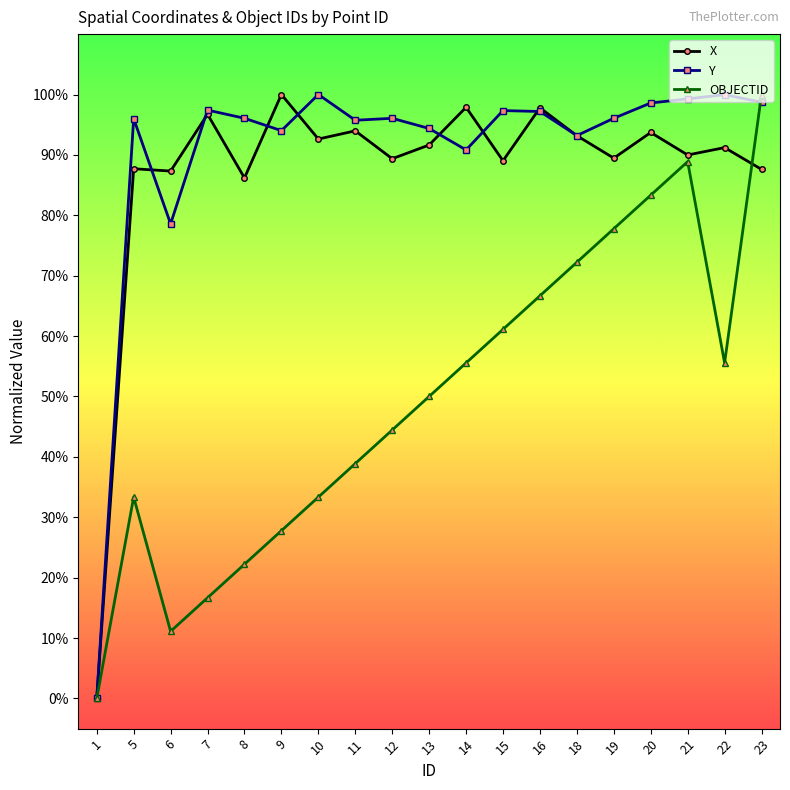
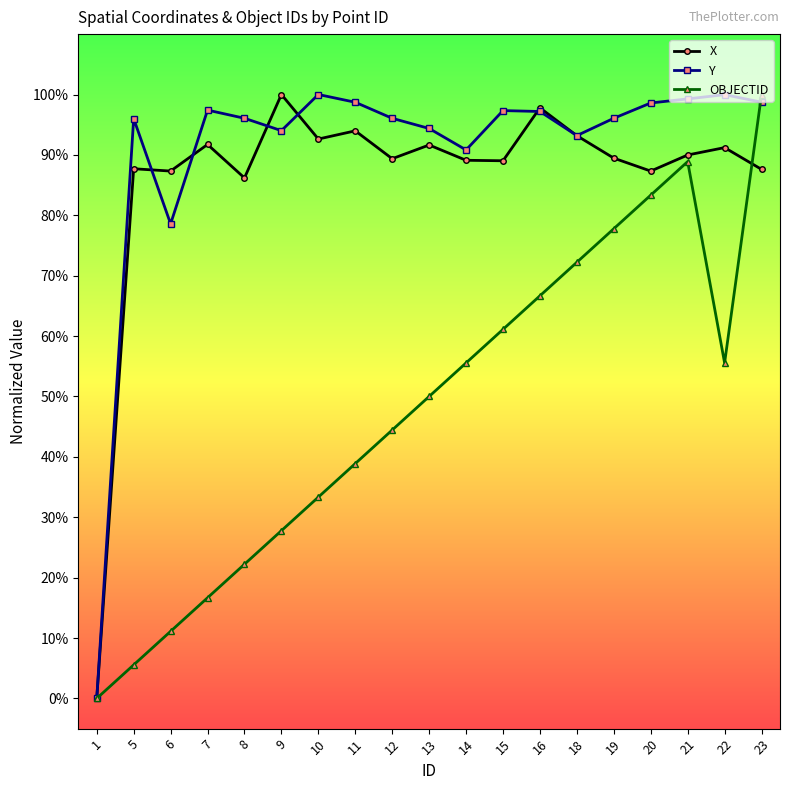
OBJECTID, 5: 33% -> 6%
X, 7: 97% -> 92%
Y, 11: 96% -> 99%
X, 14: 98% -> 89%
X, 20: 94% -> 87%
